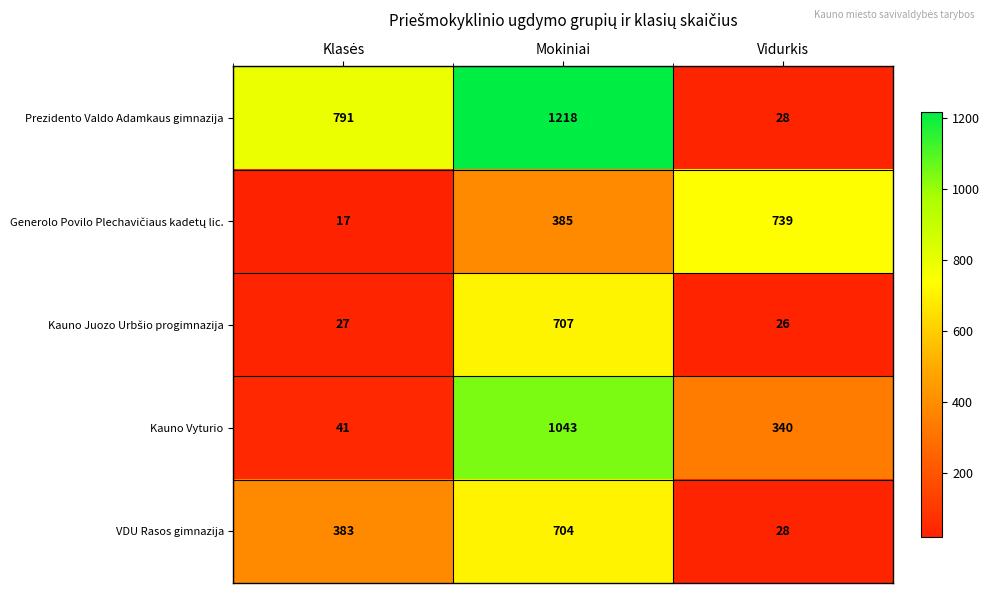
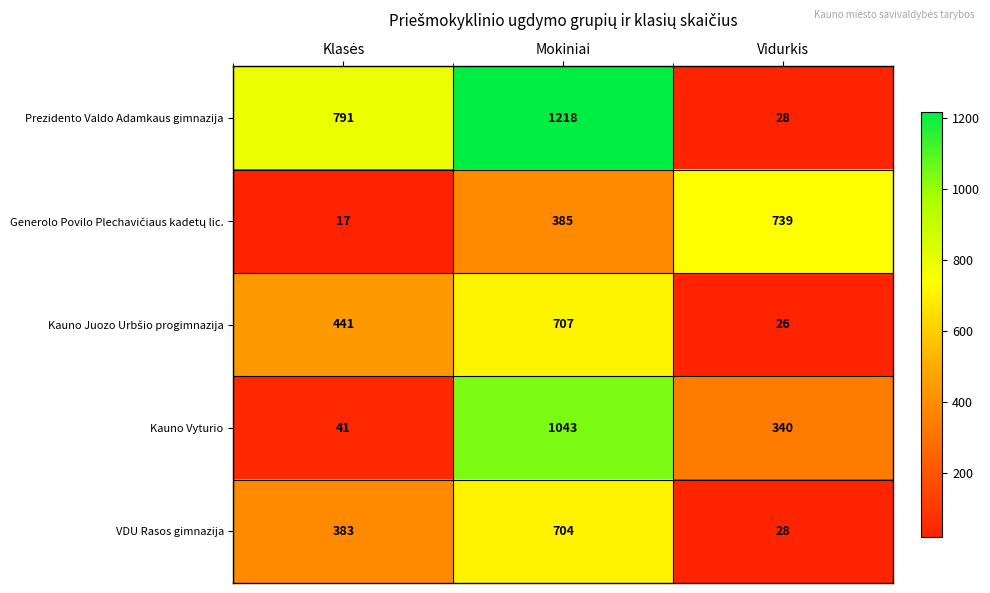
Kauno Juozo Urbšio progimnazija, Klasės: 27 -> 441
